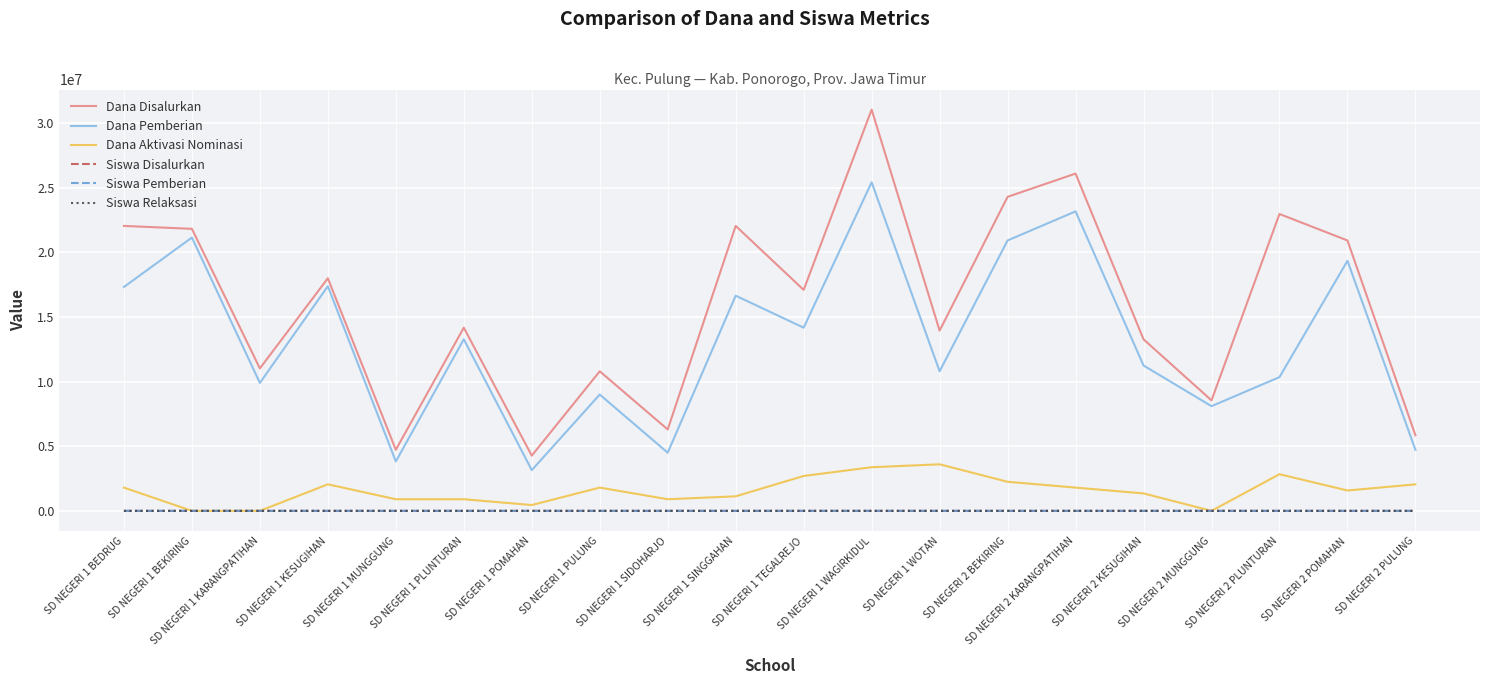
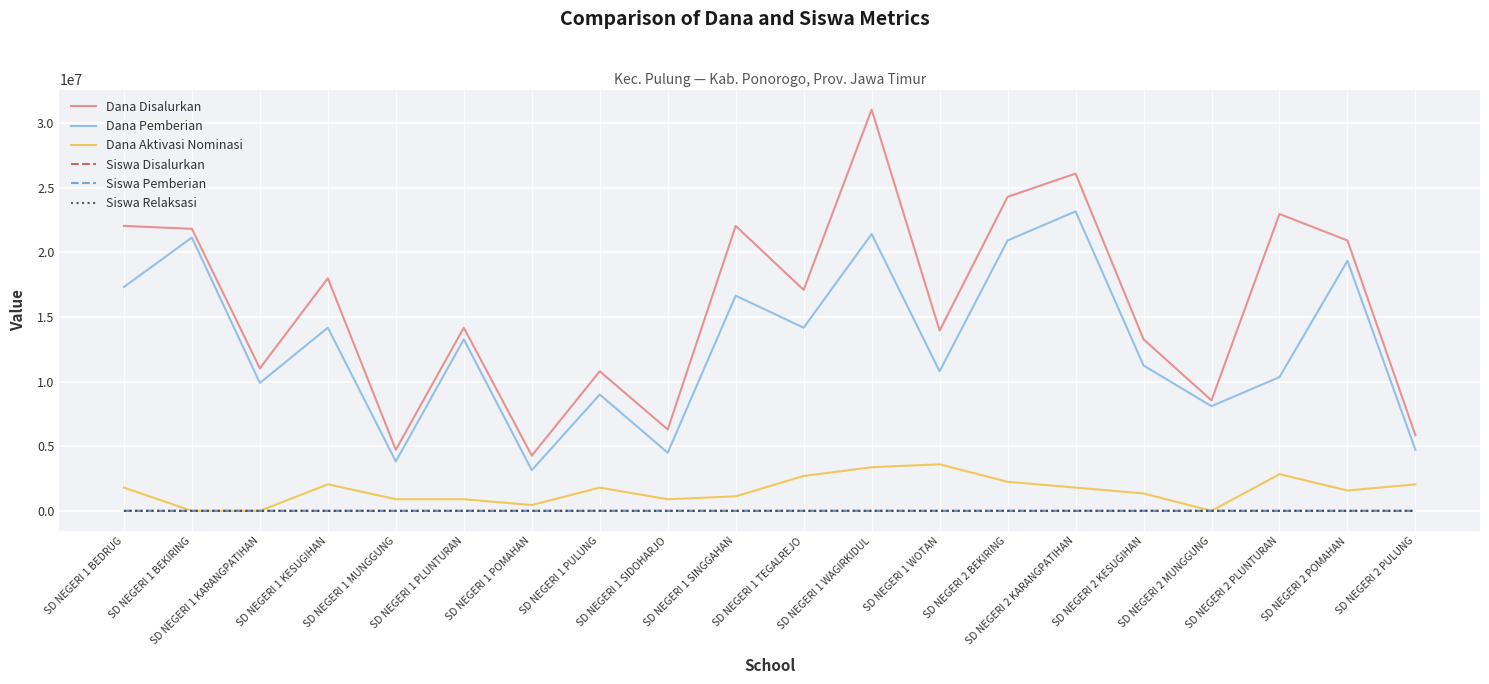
Dana Pemberian, SD NEGERI 1 KESUGIHAN: 17400000 -> 14200000
Dana Pemberian, SD NEGERI 1 WAGIRKIDUL: 25400000 -> 21400000
